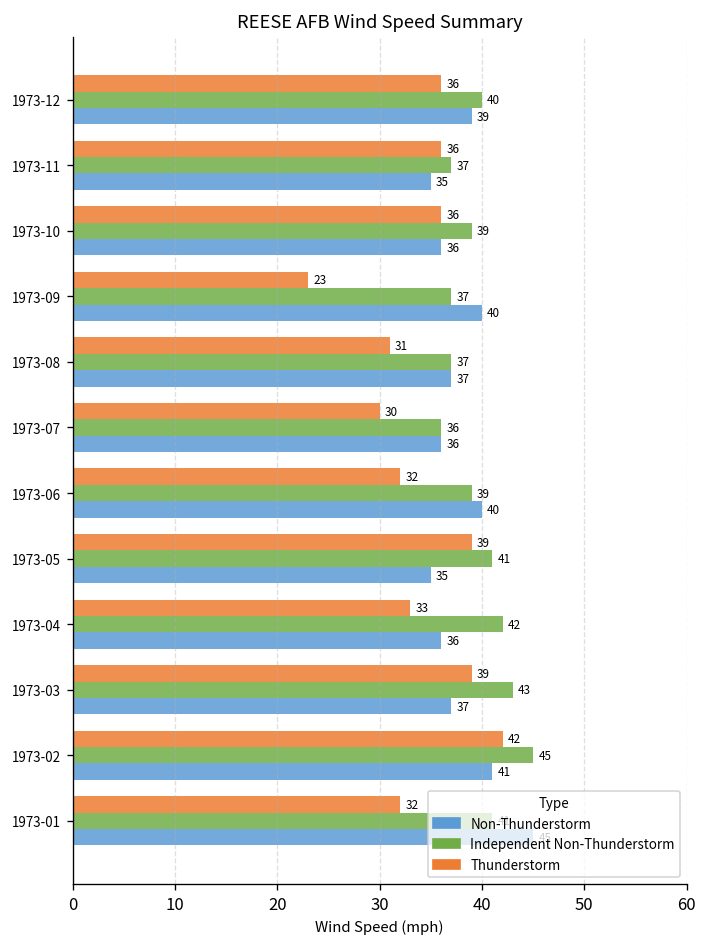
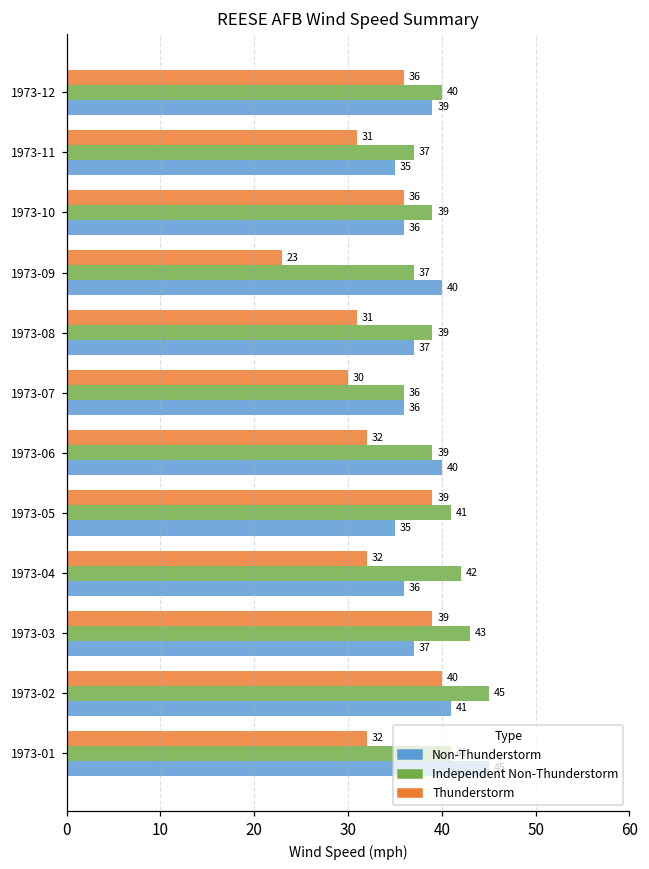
Thunderstorm, 1973-11: 36 -> 31
Independent Non-Thunderstorm, 1973-08: 37 -> 39
Thunderstorm, 1973-04: 33 -> 32
Thunderstorm, 1973-02: 42 -> 40
